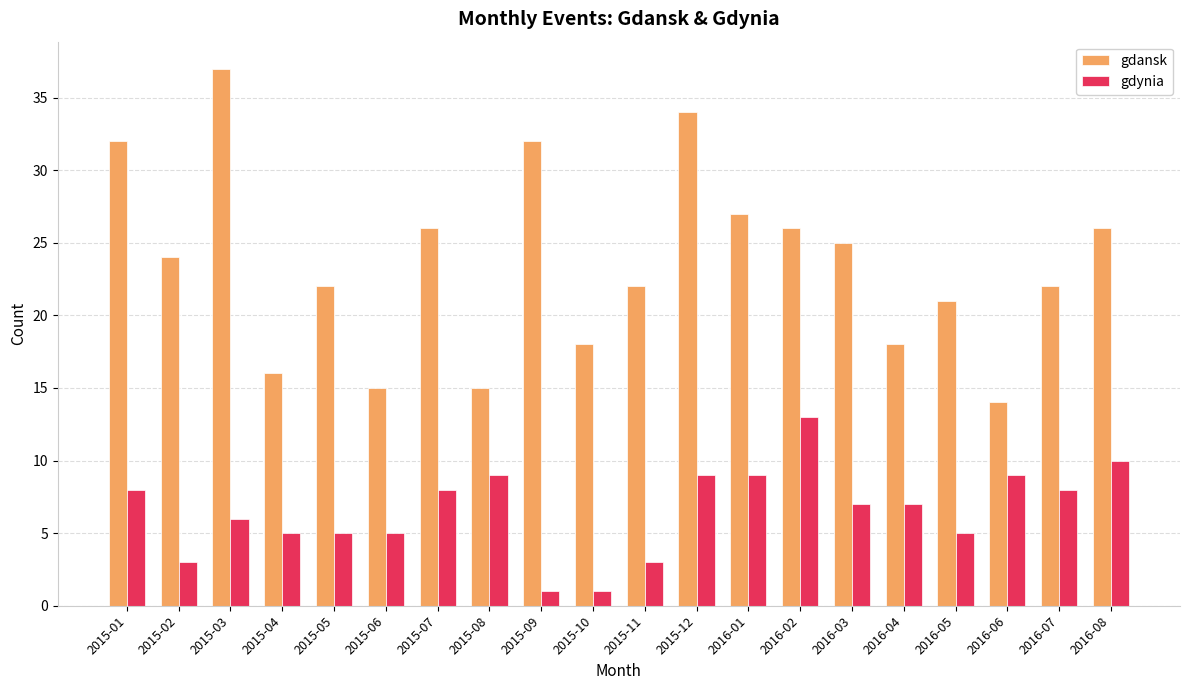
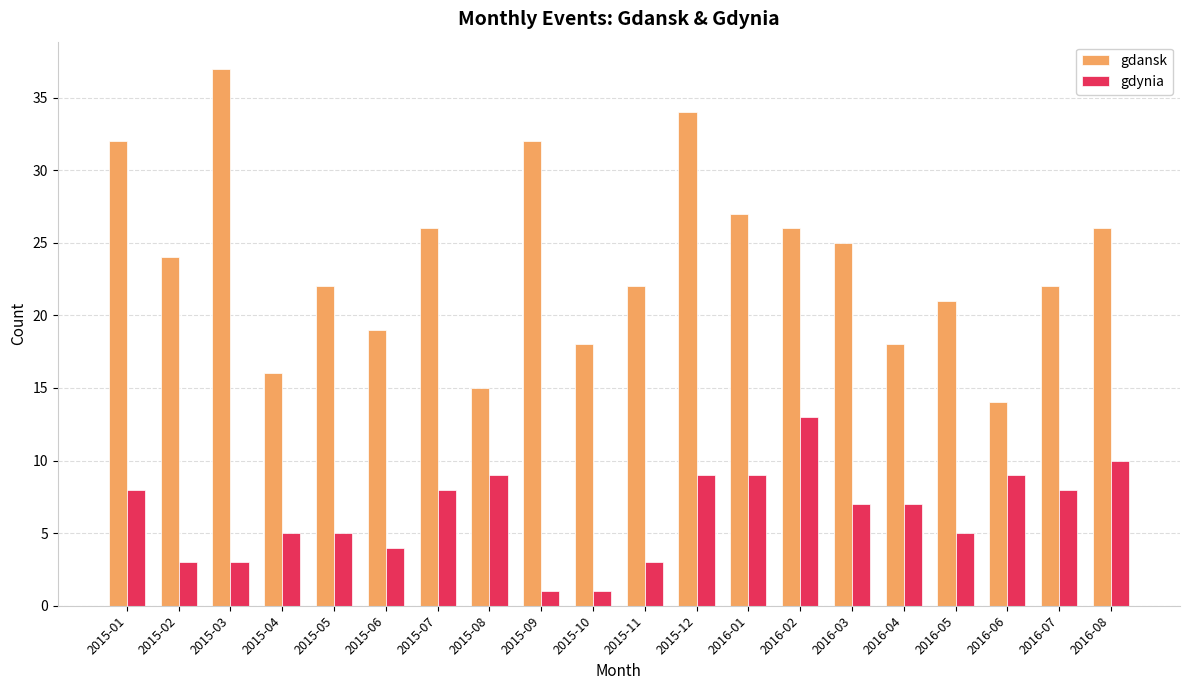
gdynia, 2015-03: 6 -> 3
gdansk, 2015-06: 15 -> 19
gdynia, 2015-06: 5 -> 4
